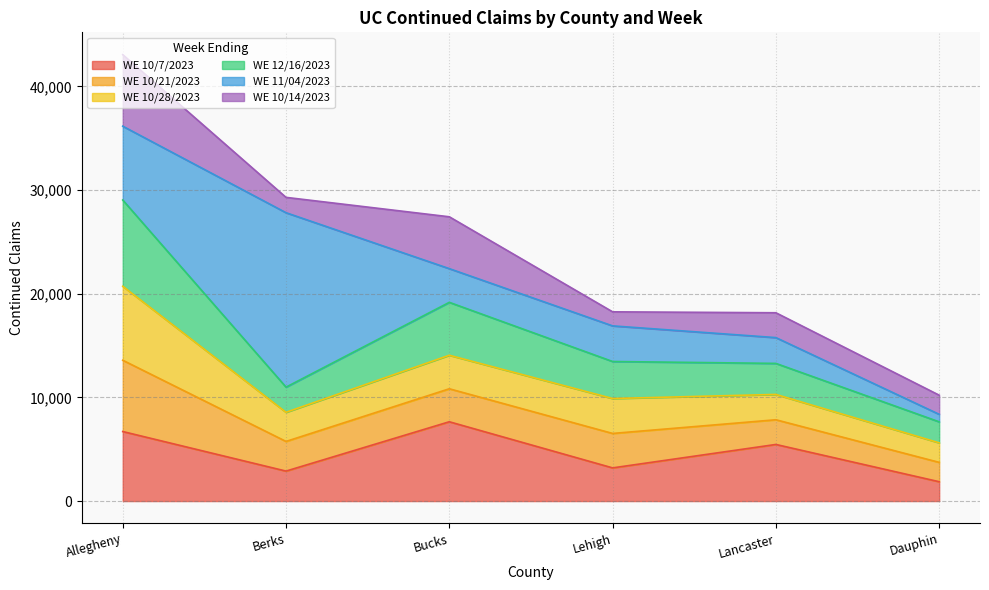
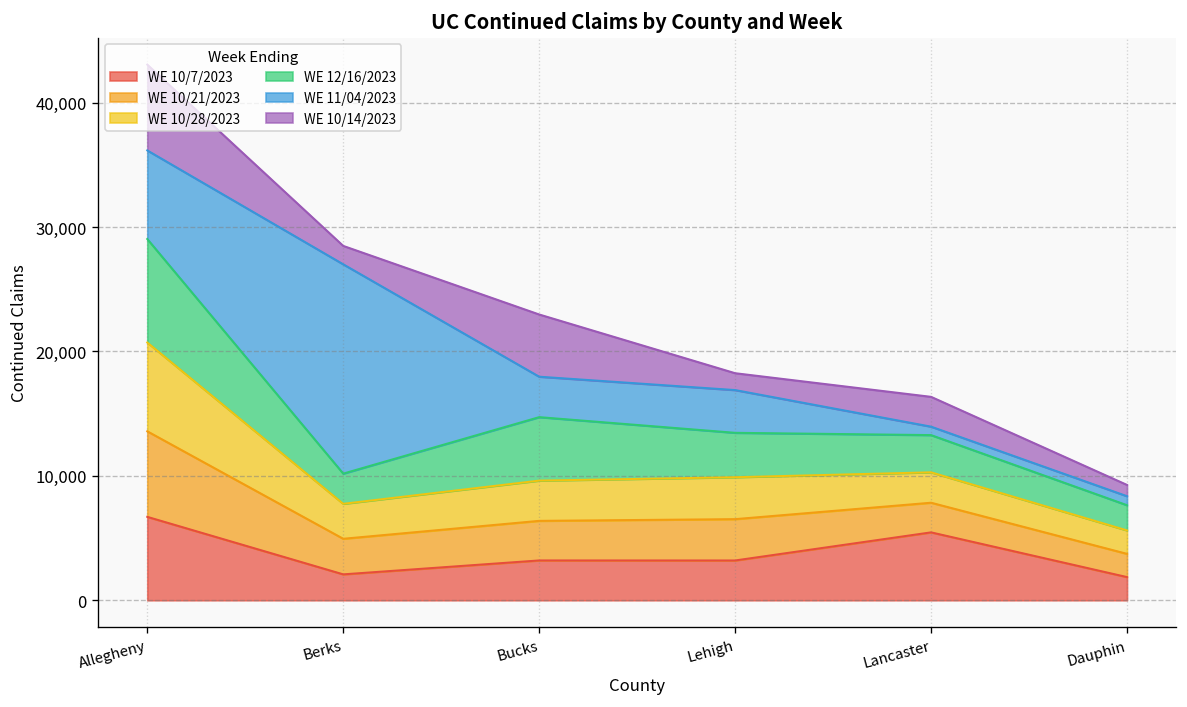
WE 10/7/2023, Berks: 2,900 -> 2,100
WE 10/7/2023, Bucks: 7,700 -> 3,200
WE 11/04/2023, Lancaster: 2,500 -> 700
WE 10/14/2023, Dauphin: 1,800 -> 900
